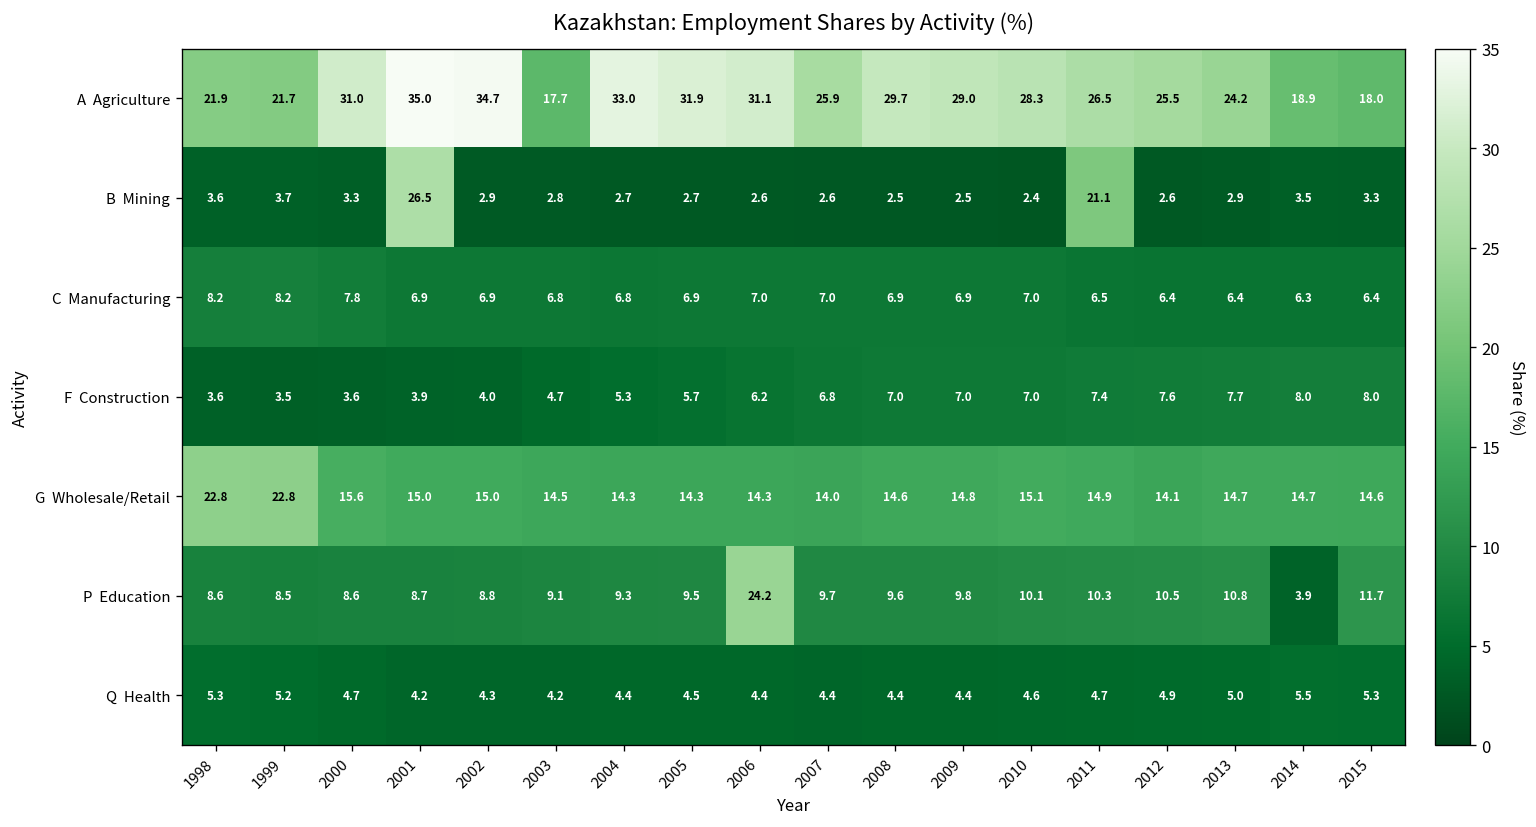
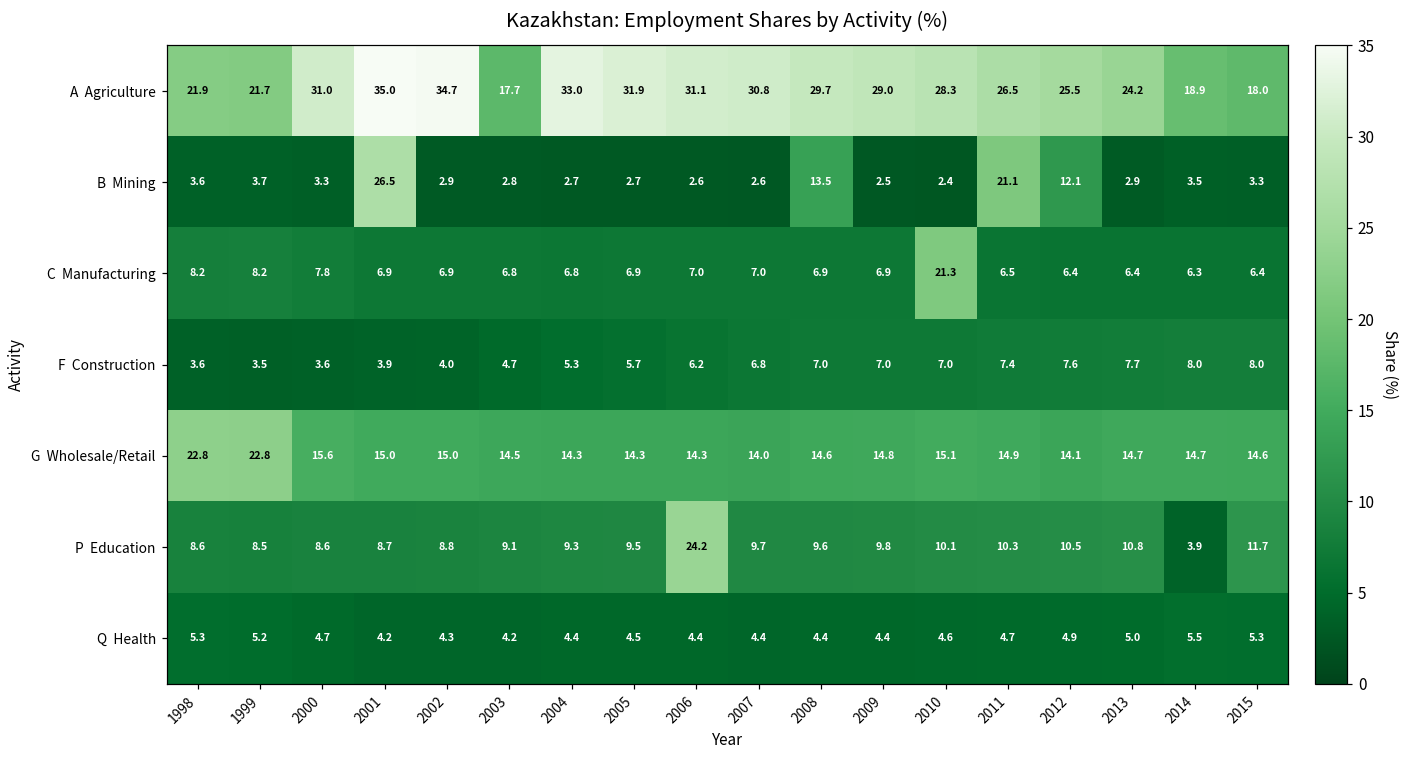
A Agriculture, 2007: 25.9 -> 30.8
B Mining, 2008: 2.5 -> 13.5
B Mining, 2012: 2.6 -> 12.1
C Manufacturing, 2010: 7.0 -> 21.3
